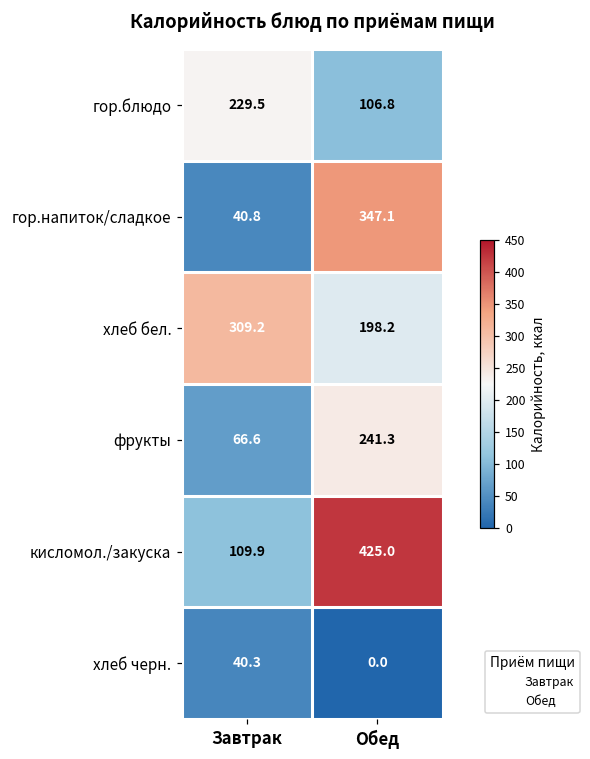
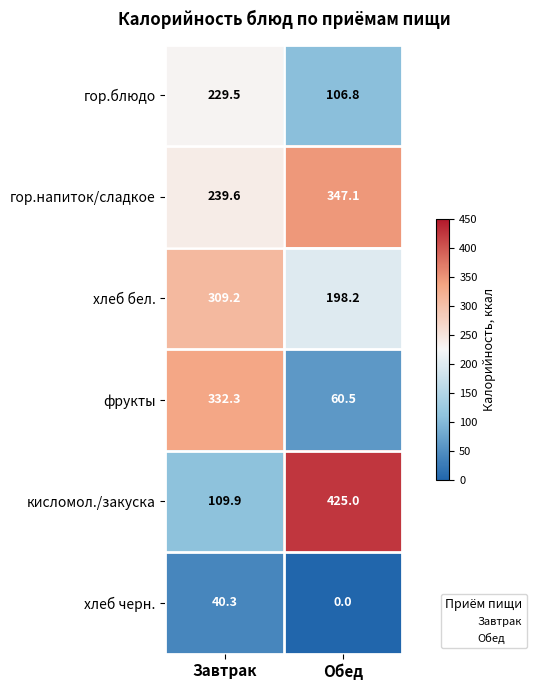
гор.напиток/сладкое, Завтрак: 40.8 -> 239.6
фрукты, Завтрак: 66.6 -> 332.3
фрукты, Обед: 241.3 -> 60.5
